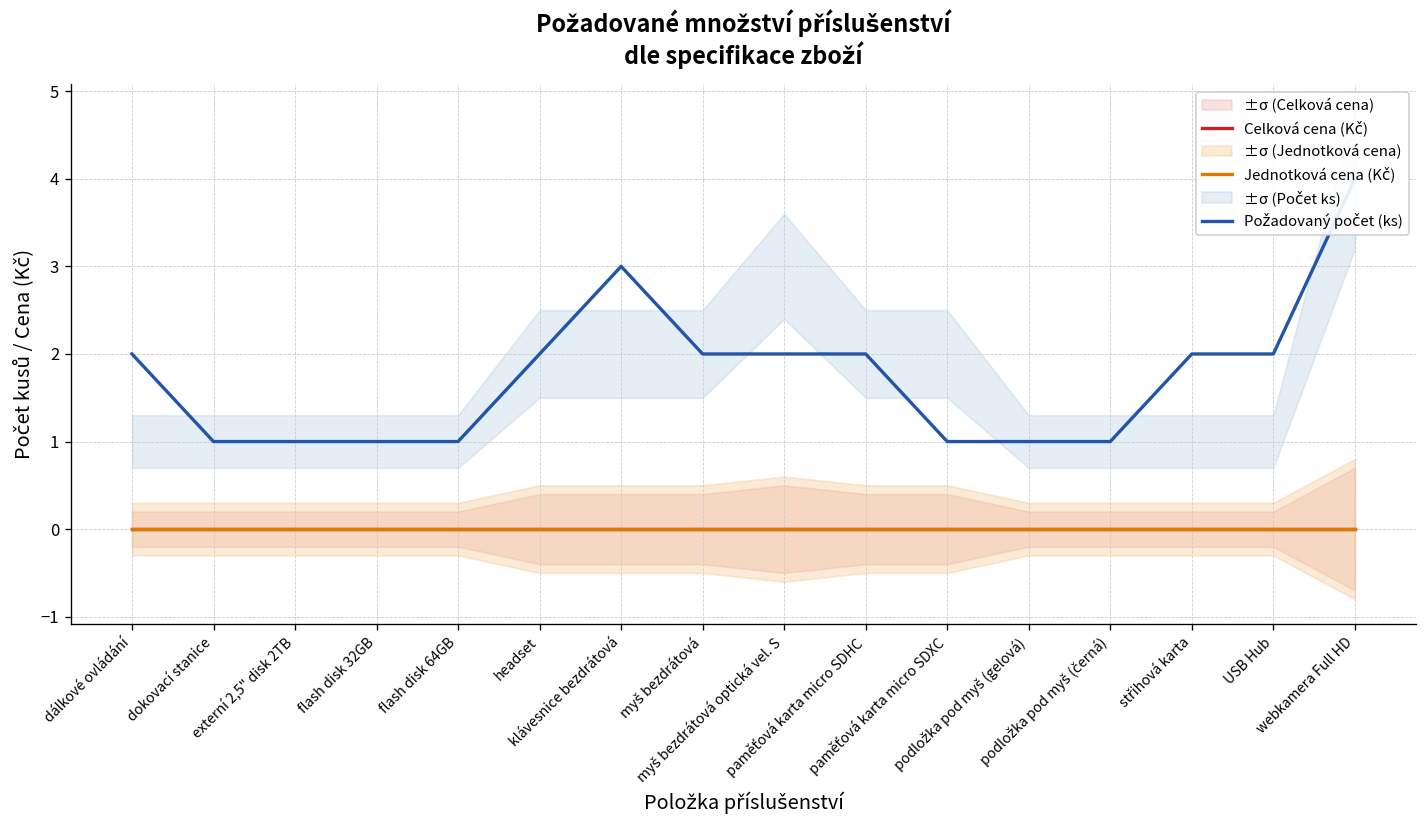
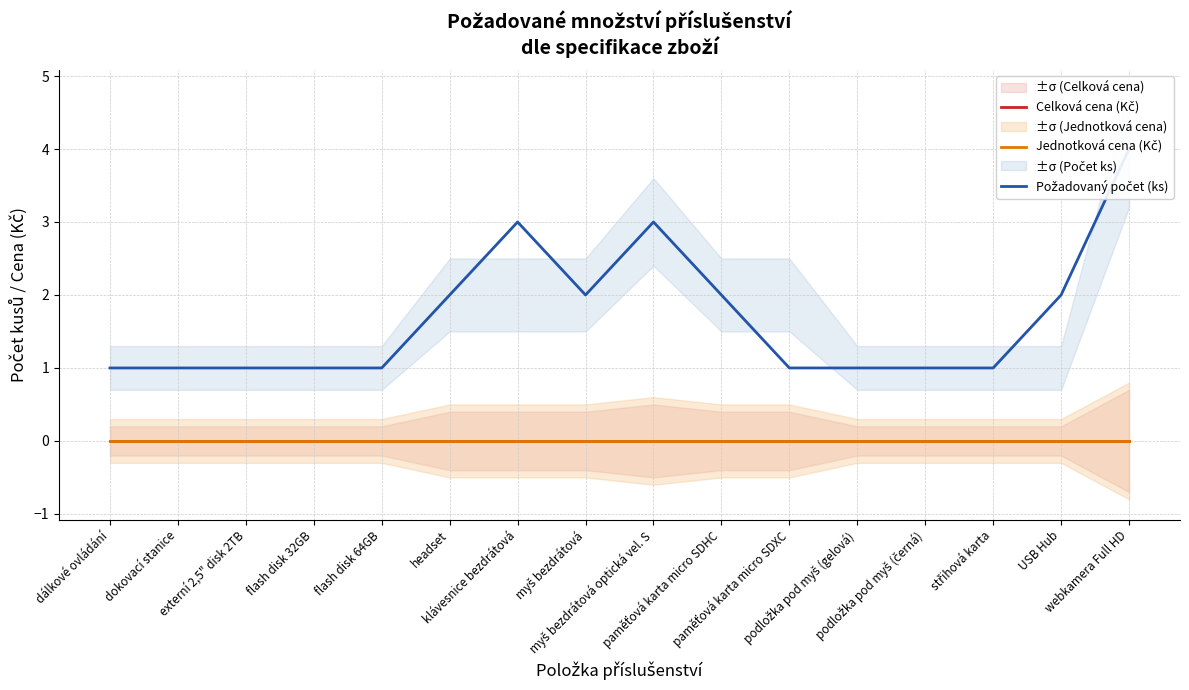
Požadovaný počet (ks), dálkové ovládání: 2 -> 1
Požadovaný počet (ks), myš bezdrátová optická vel. S: 2 -> 3
Požadovaný počet (ks), střihová karta: 2 -> 1
